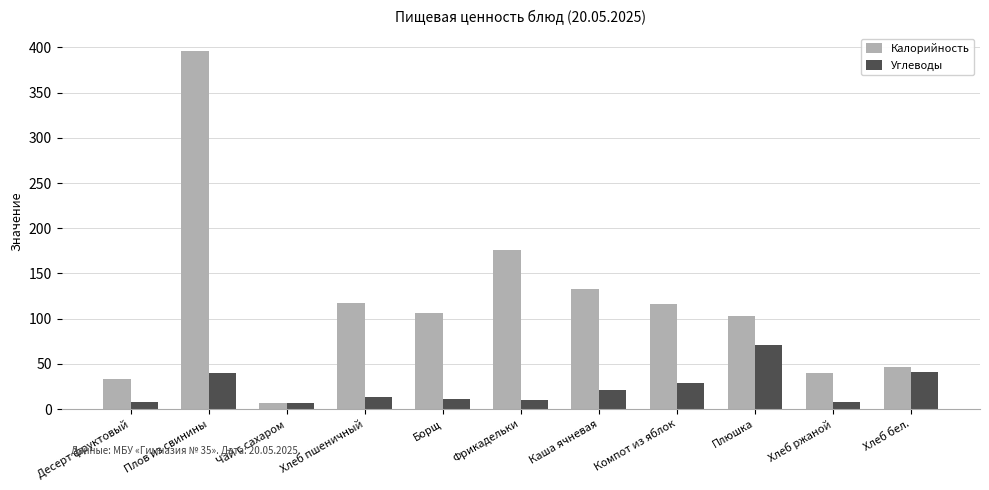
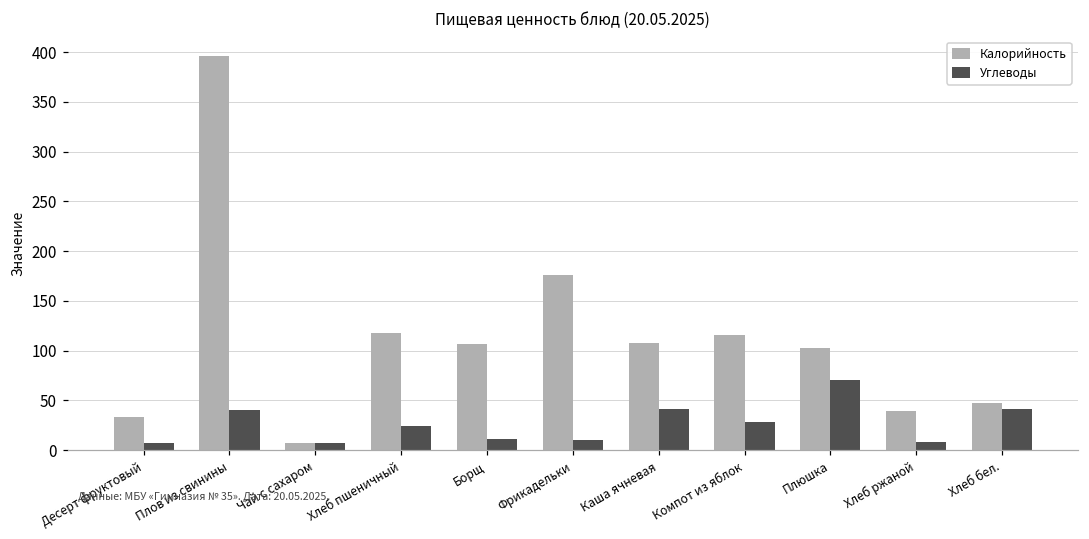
Углеводы, Хлеб пшеничный: 10 -> 20
Калорийность, Каша ячневая: 130 -> 110
Углеводы, Каша ячневая: 20 -> 40
